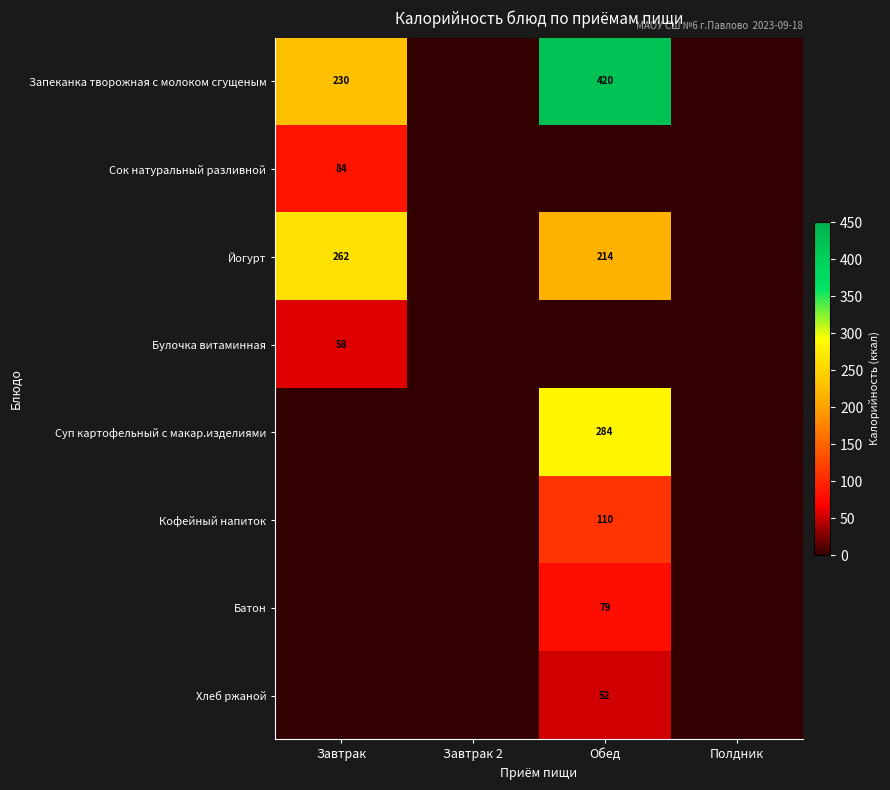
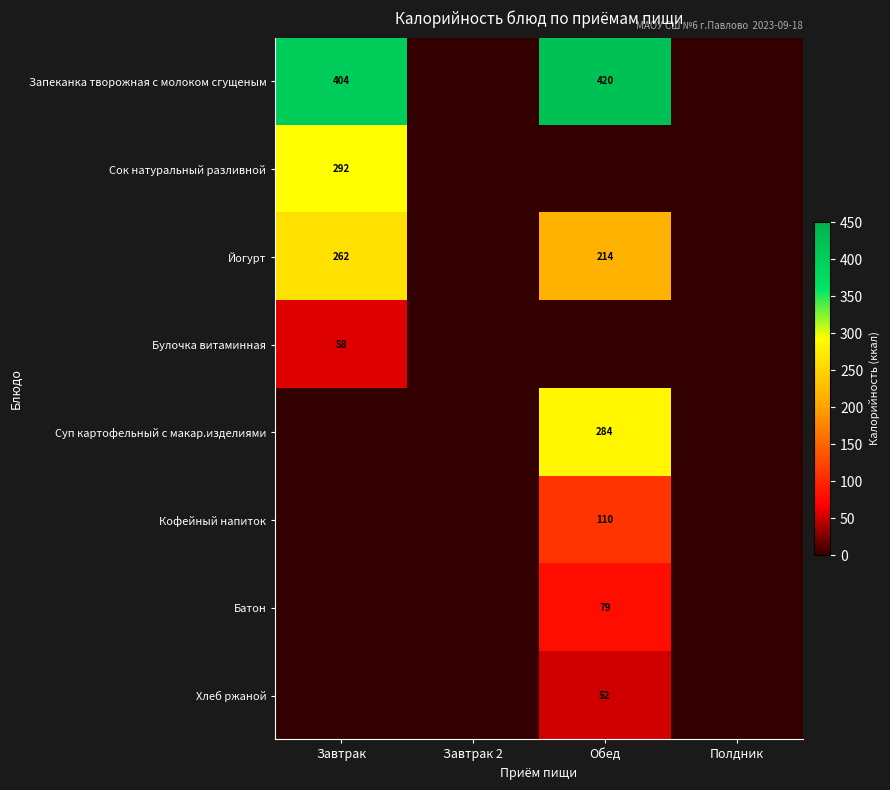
Запеканка творожная с молоком сгущеным, Завтрак: 230 -> 404
Сок натуральный разливной, Завтрак: 84 -> 292
